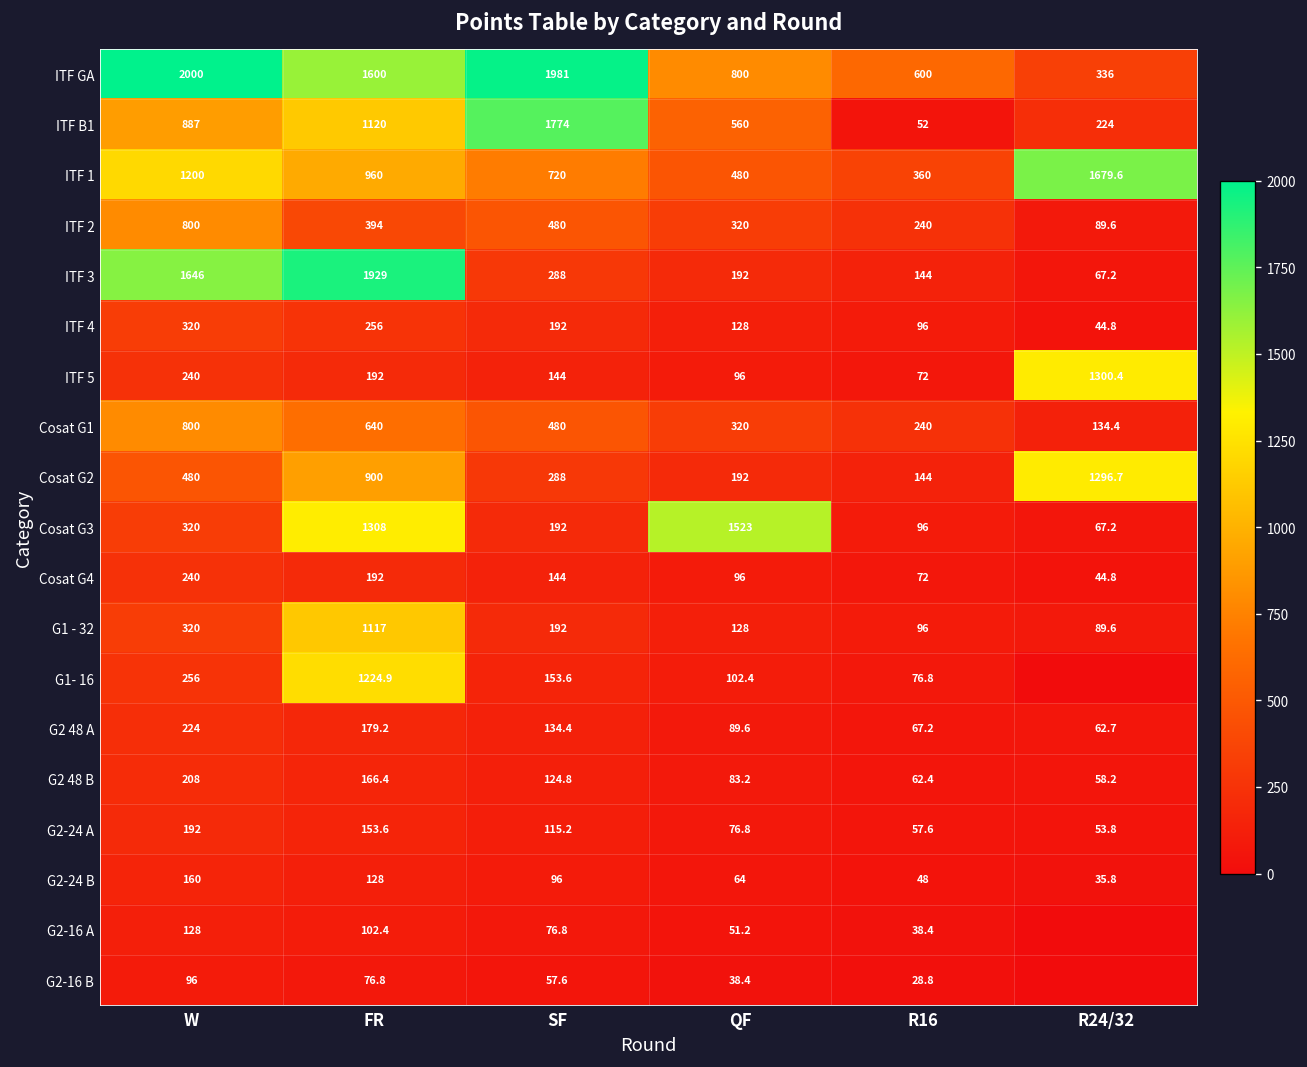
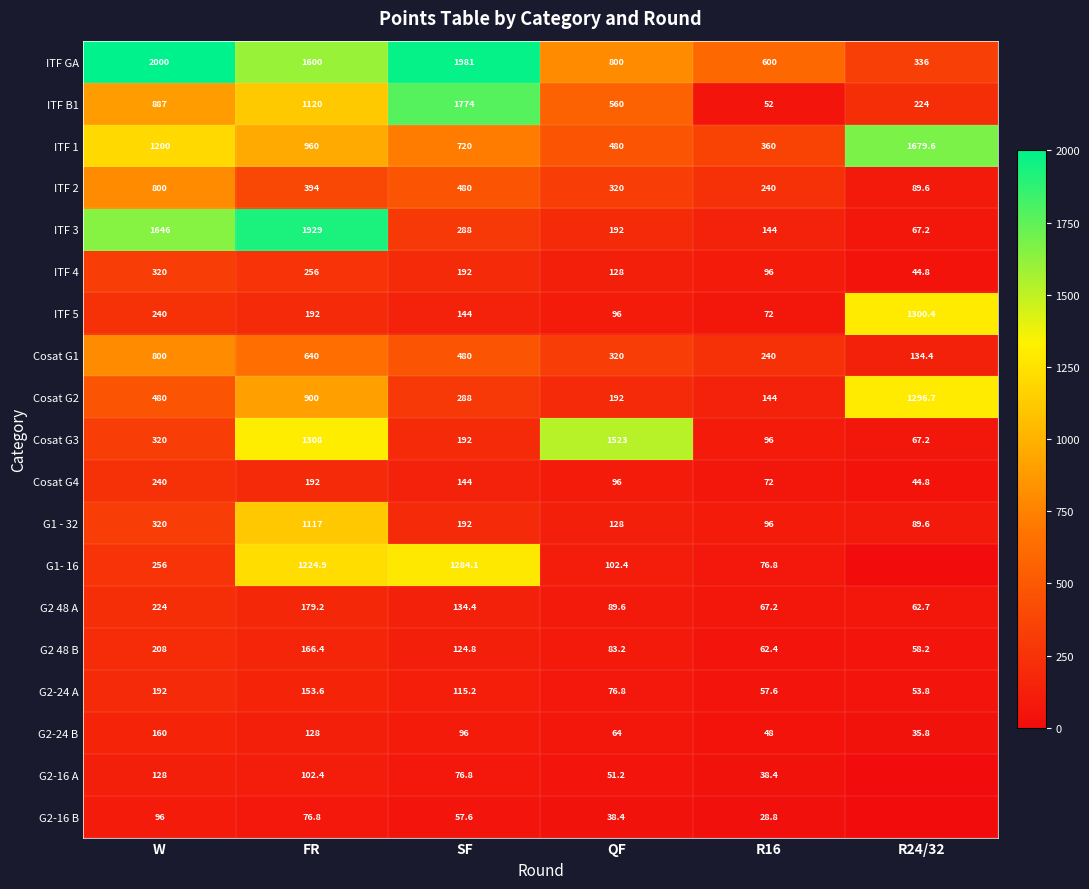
G1- 16, SF: 153.6 -> 1284.1
